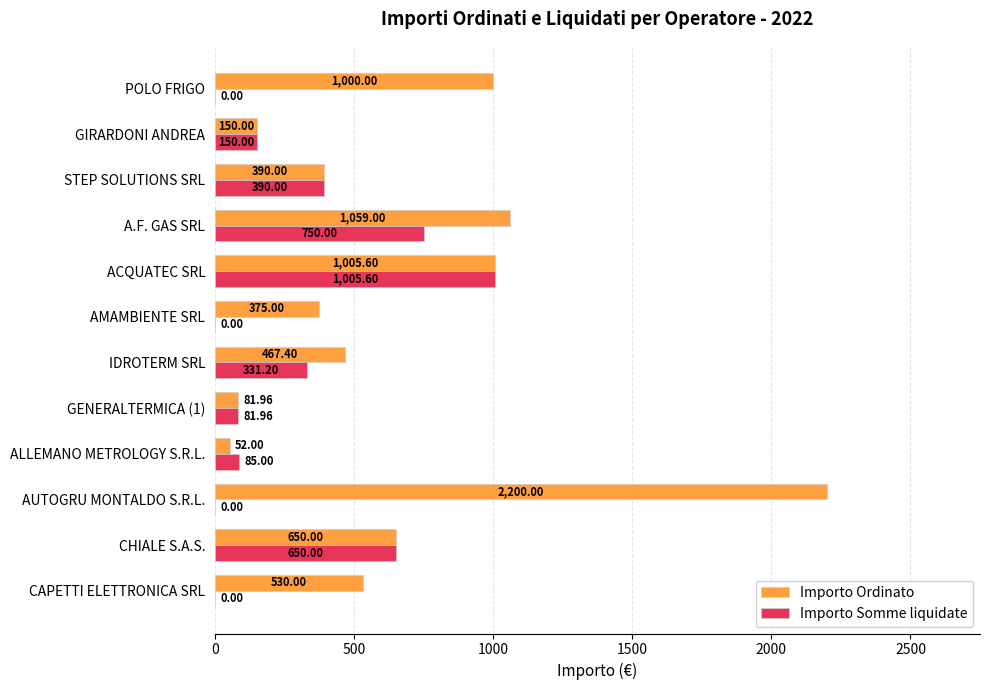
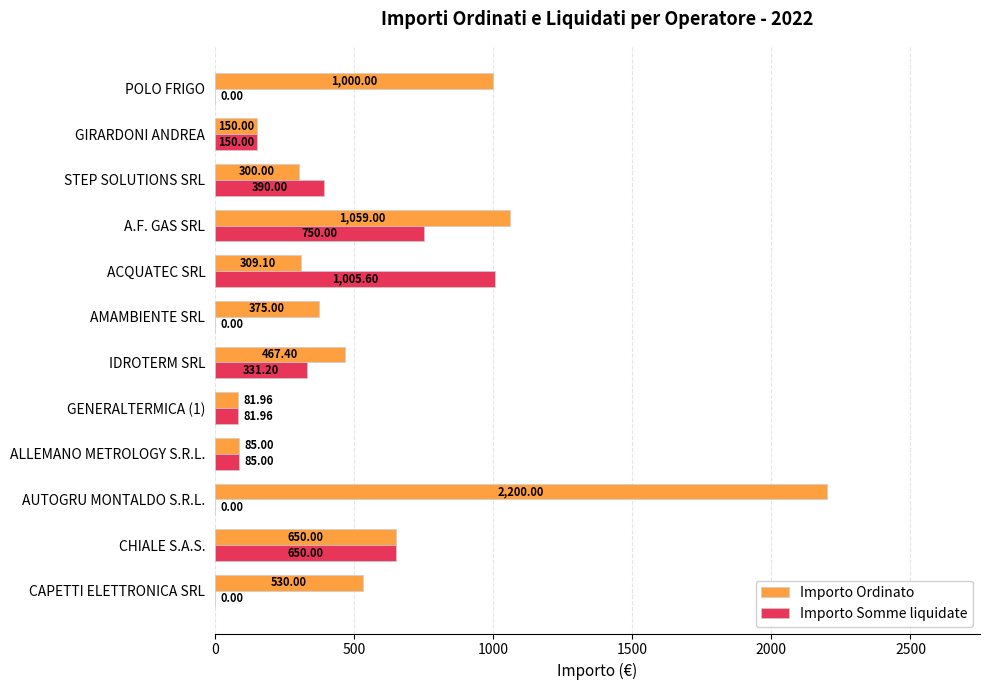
Importo Ordinato, STEP SOLUTIONS SRL: 390.00 -> 300.00
Importo Ordinato, ACQUATEC SRL: 1,005.60 -> 309.10
Importo Ordinato, ALLEMANO METROLOGY S.R.L.: 52.00 -> 85.00
